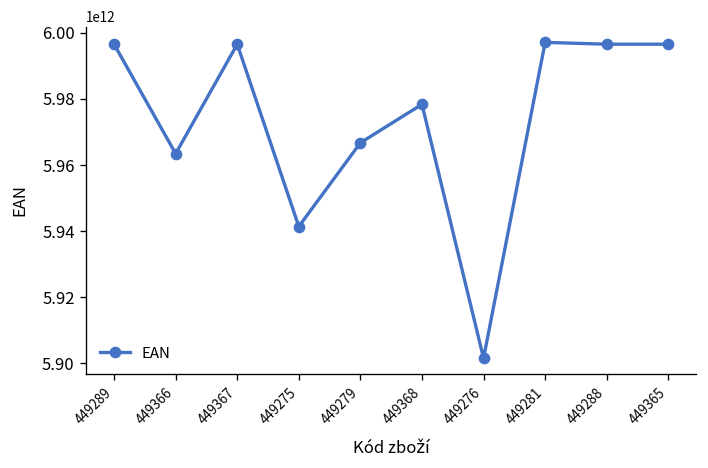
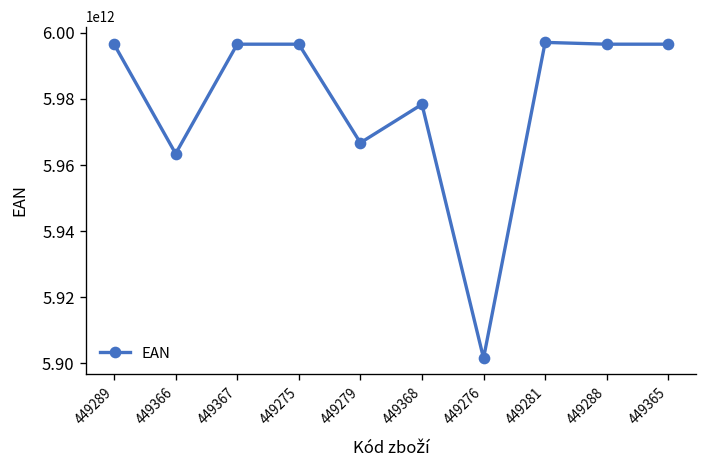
449275: 5941000000000 -> 5997000000000
